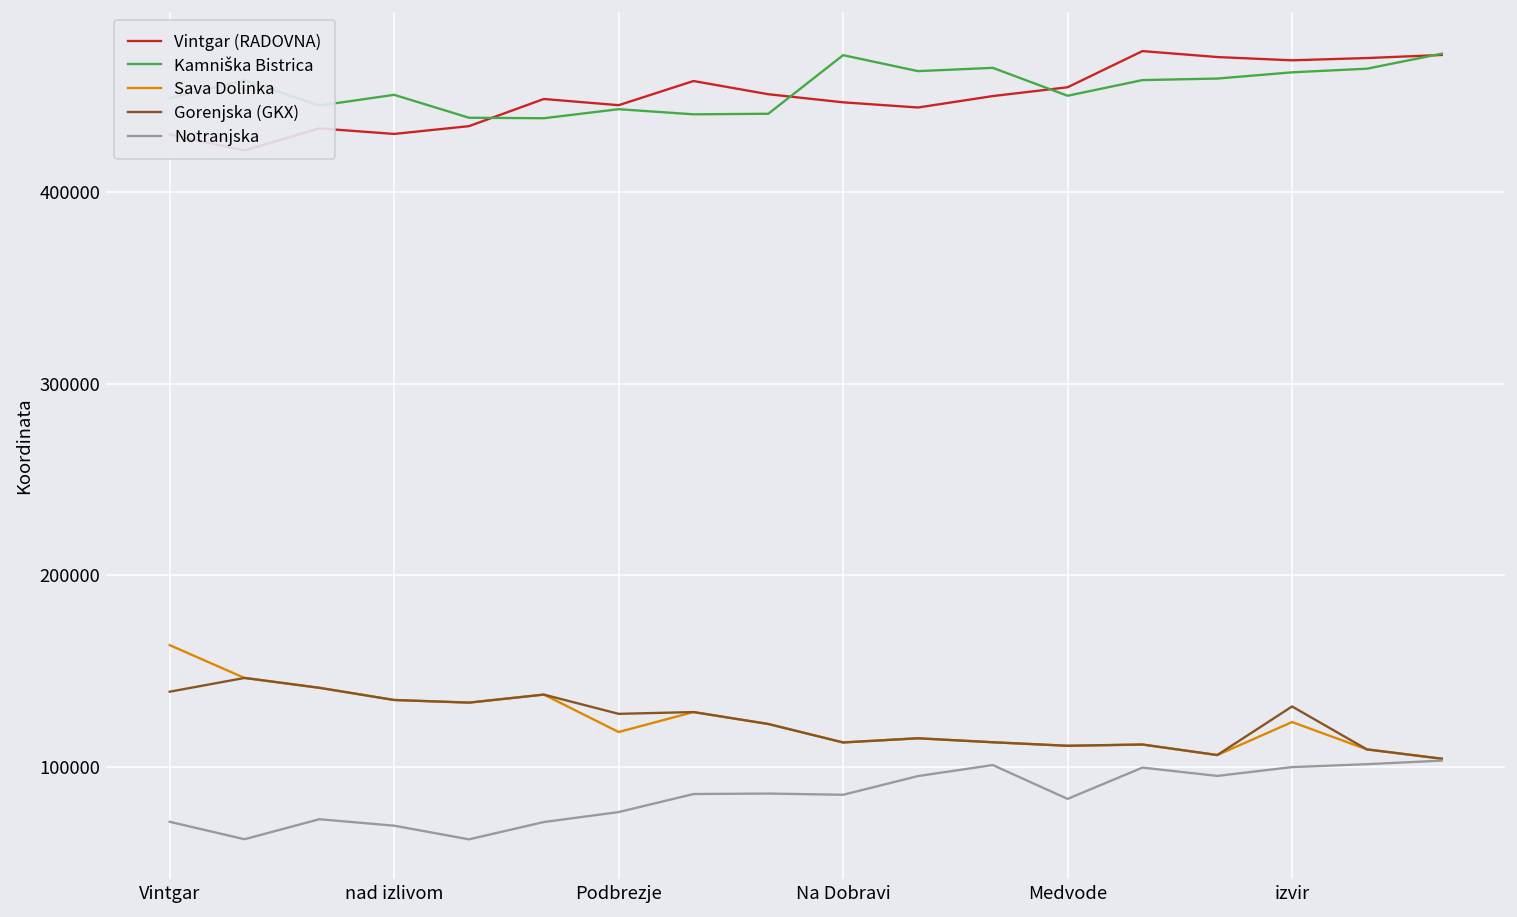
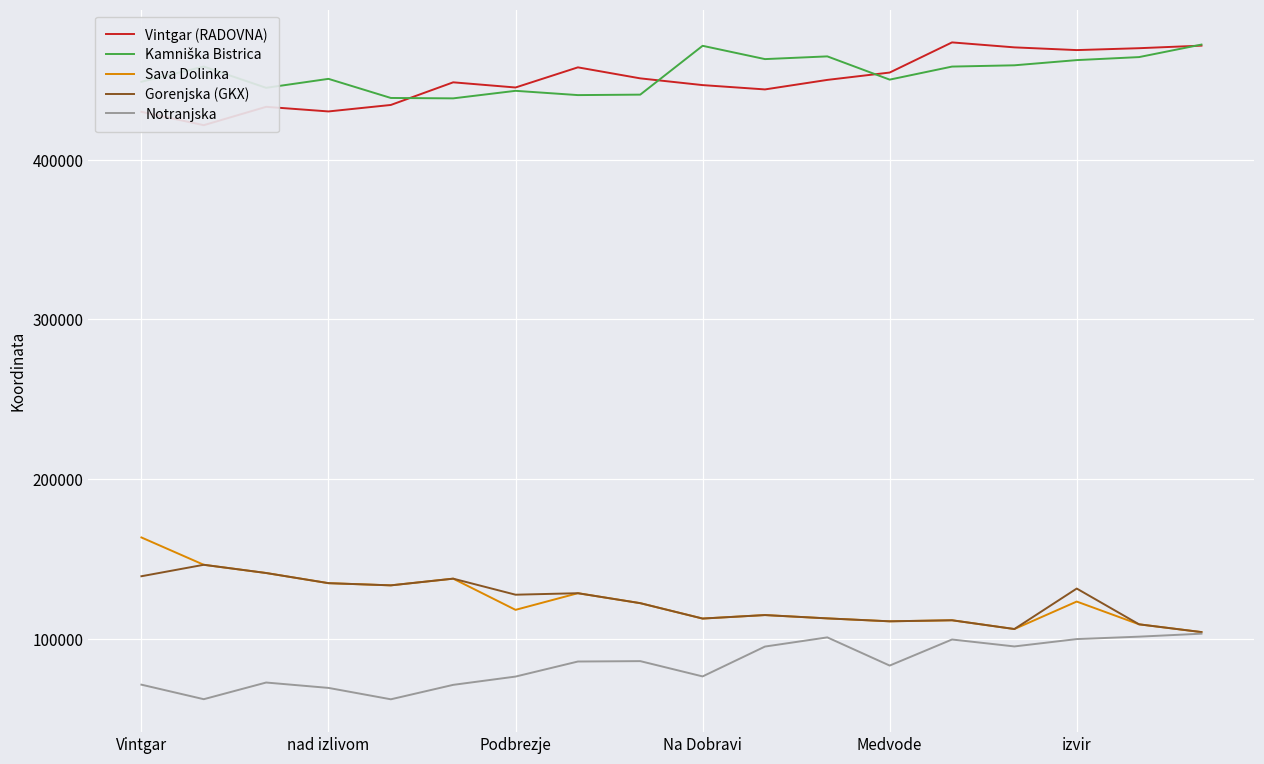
Notranjska, Na Dobravi: 85000 -> 76000
